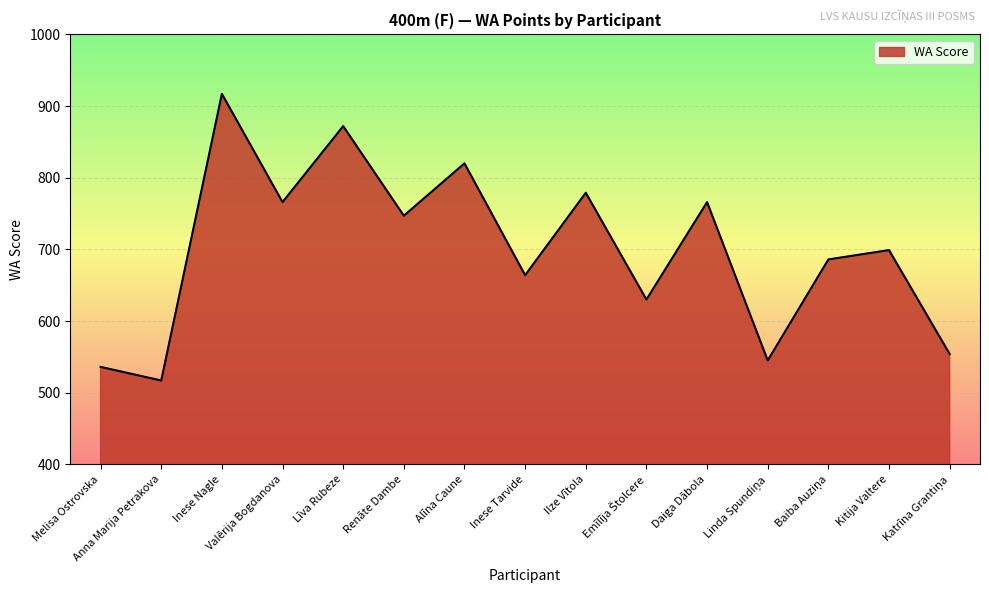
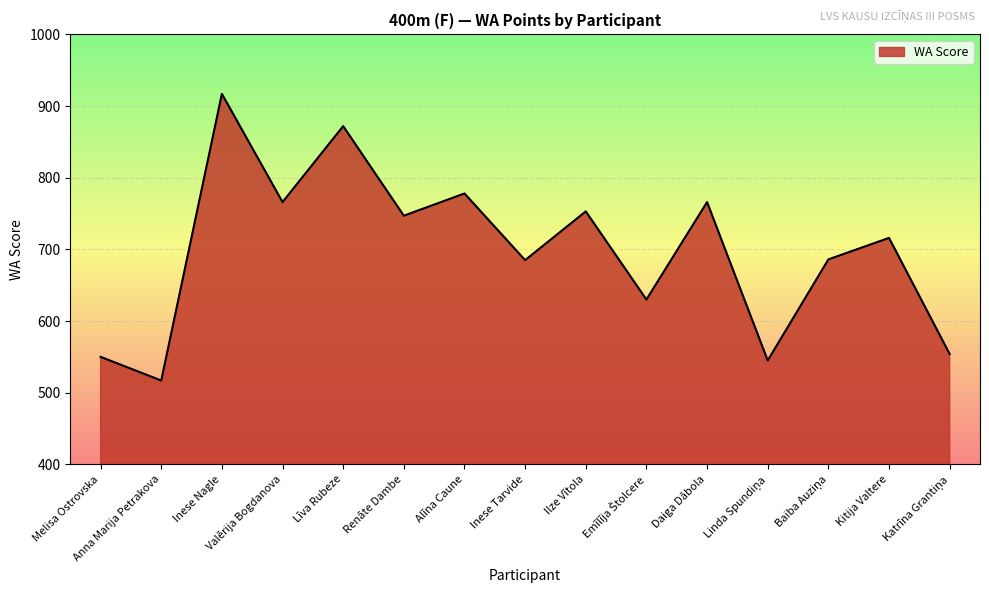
Melisa Ostrovska: 540 -> 550
Alīna Caune: 820 -> 780
Inese Tarvide: 660 -> 690
Ilze Vītola: 780 -> 750
Kitija Valtere: 700 -> 720
